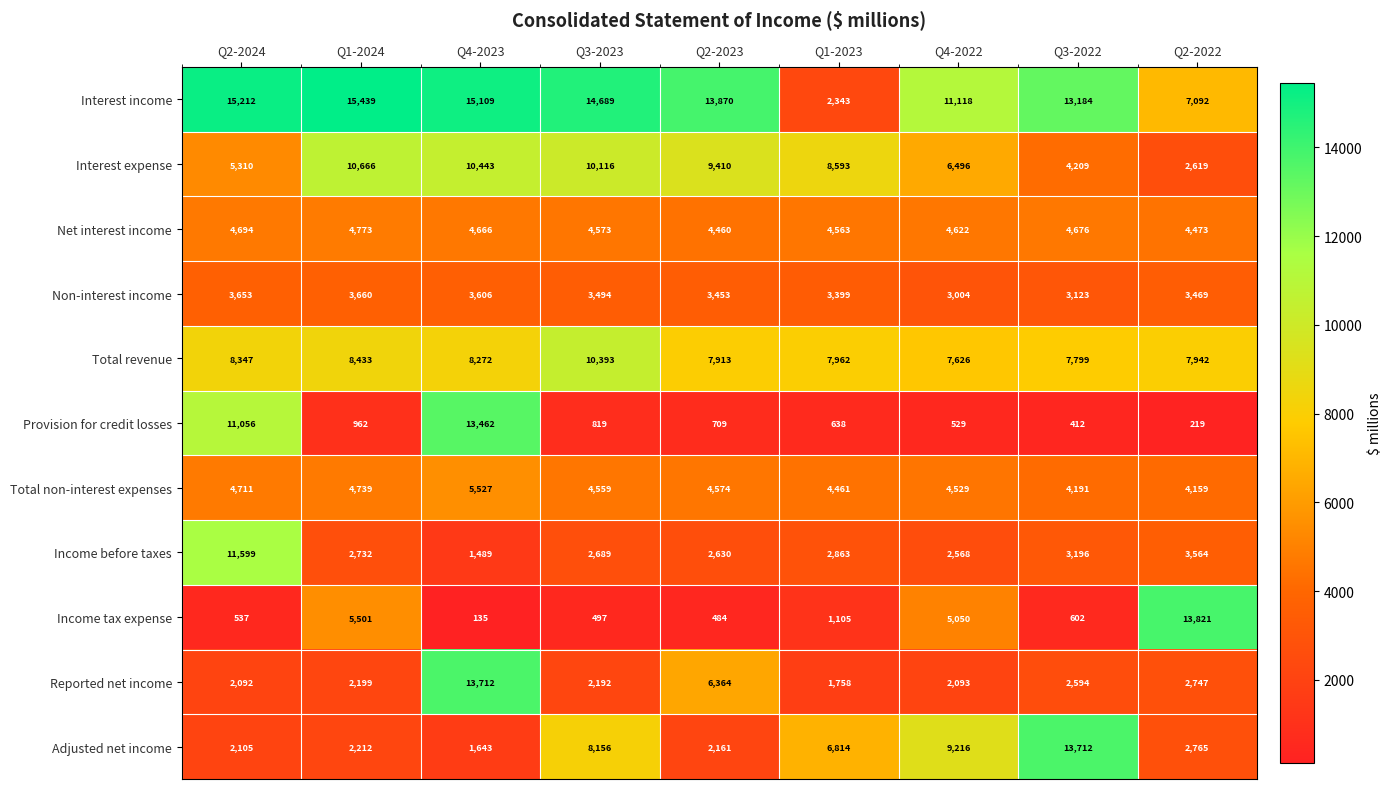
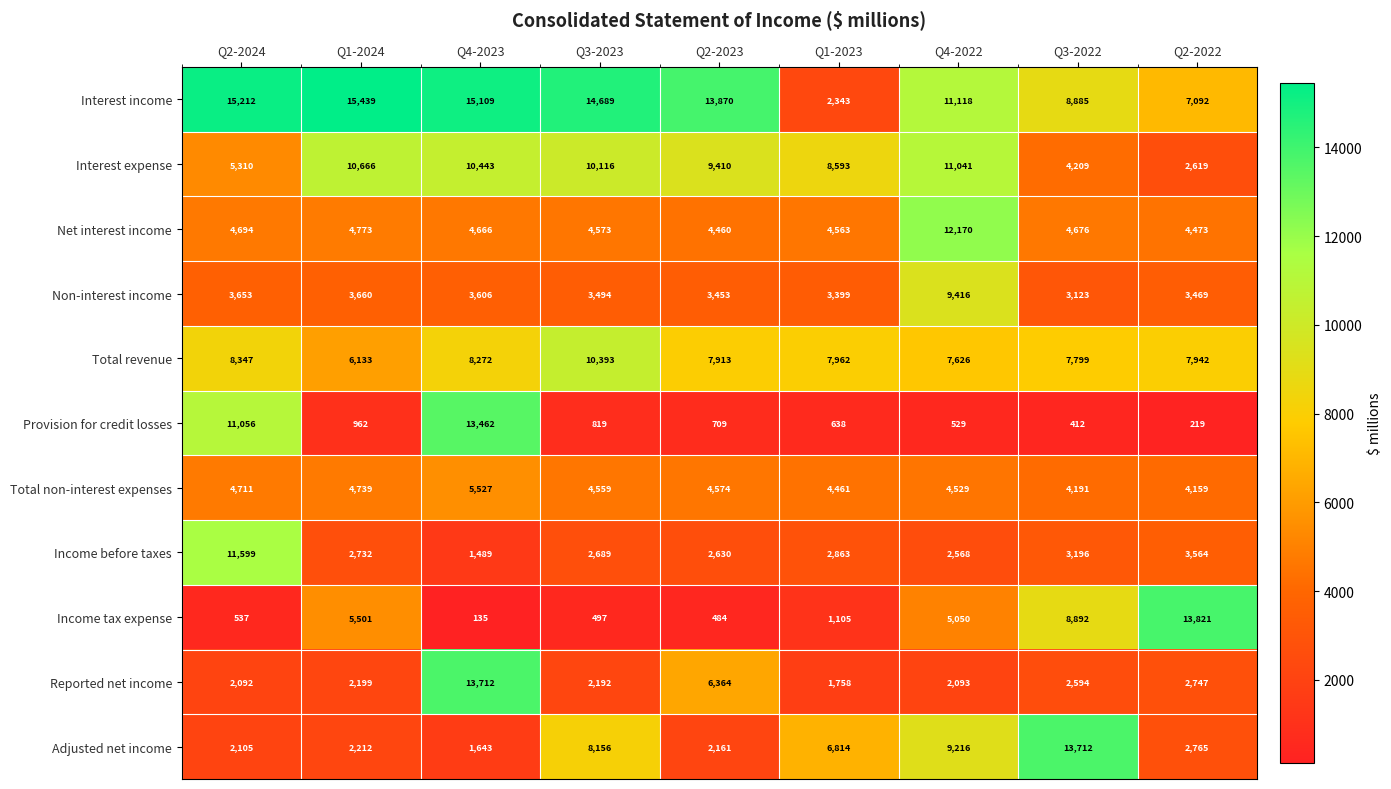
Interest income, Q3-2022: 13,184 -> 8,885
Interest expense, Q4-2022: 6,496 -> 11,041
Net interest income, Q4-2022: 4,622 -> 12,170
Non-interest income, Q4-2022: 3,004 -> 9,416
Total revenue, Q1-2024: 8,433 -> 6,133
Income tax expense, Q3-2022: 602 -> 8,892
